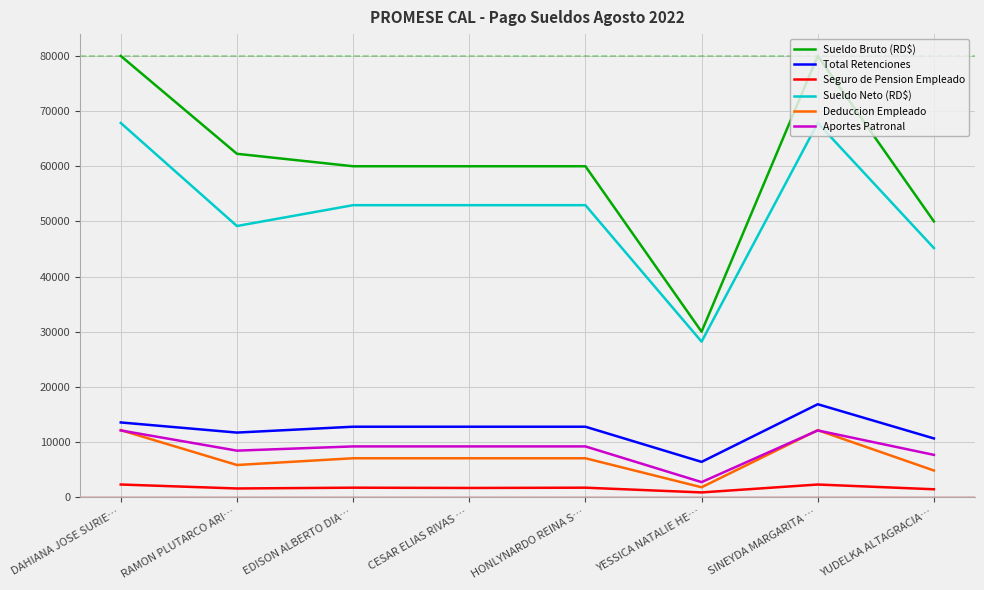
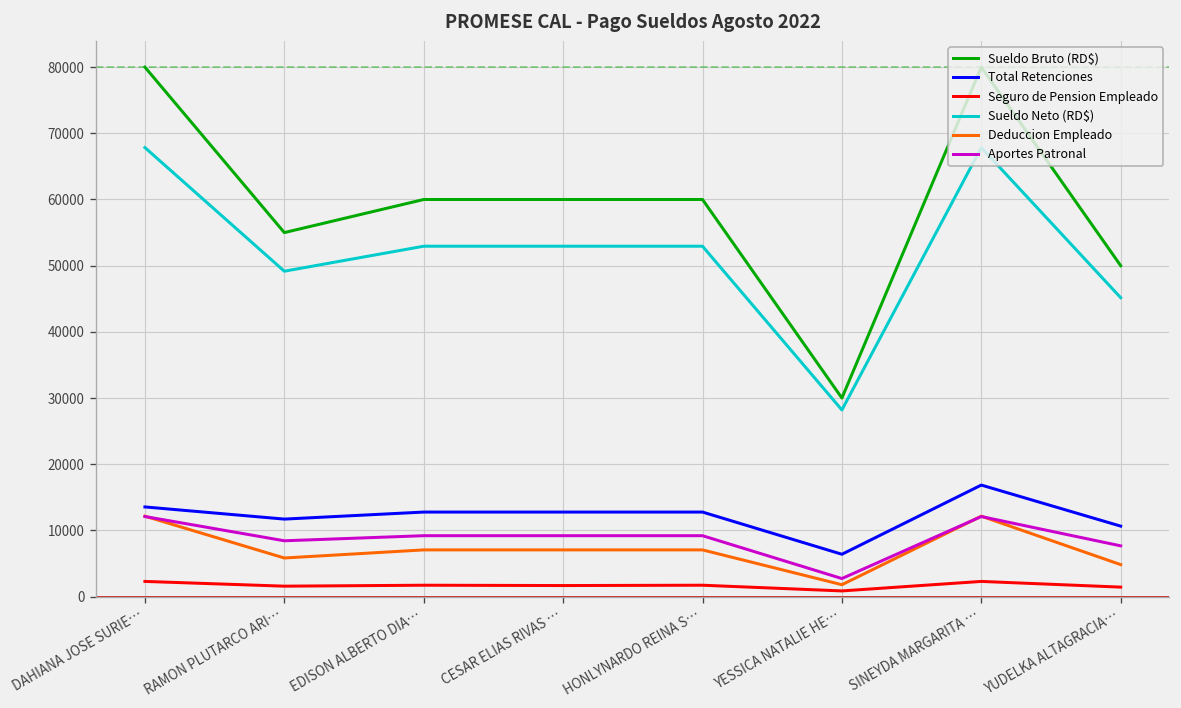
Sueldo Bruto (RD$), RAMON PLUTARCO ARI…: 62000 -> 55000
